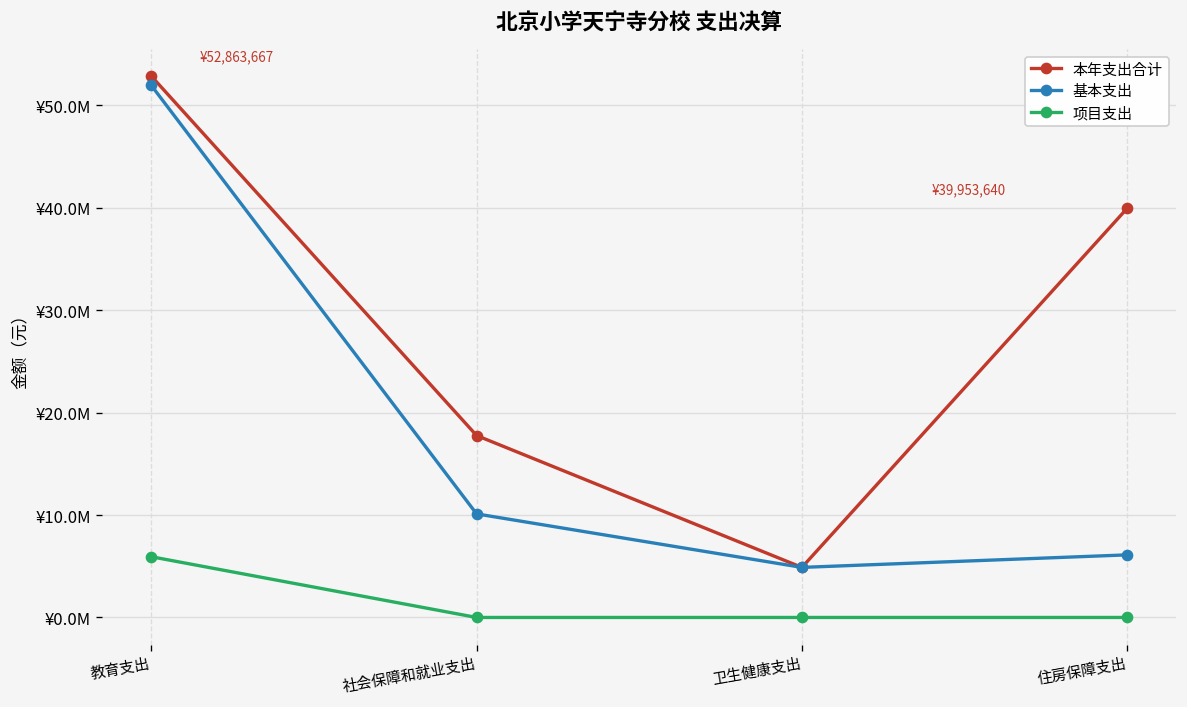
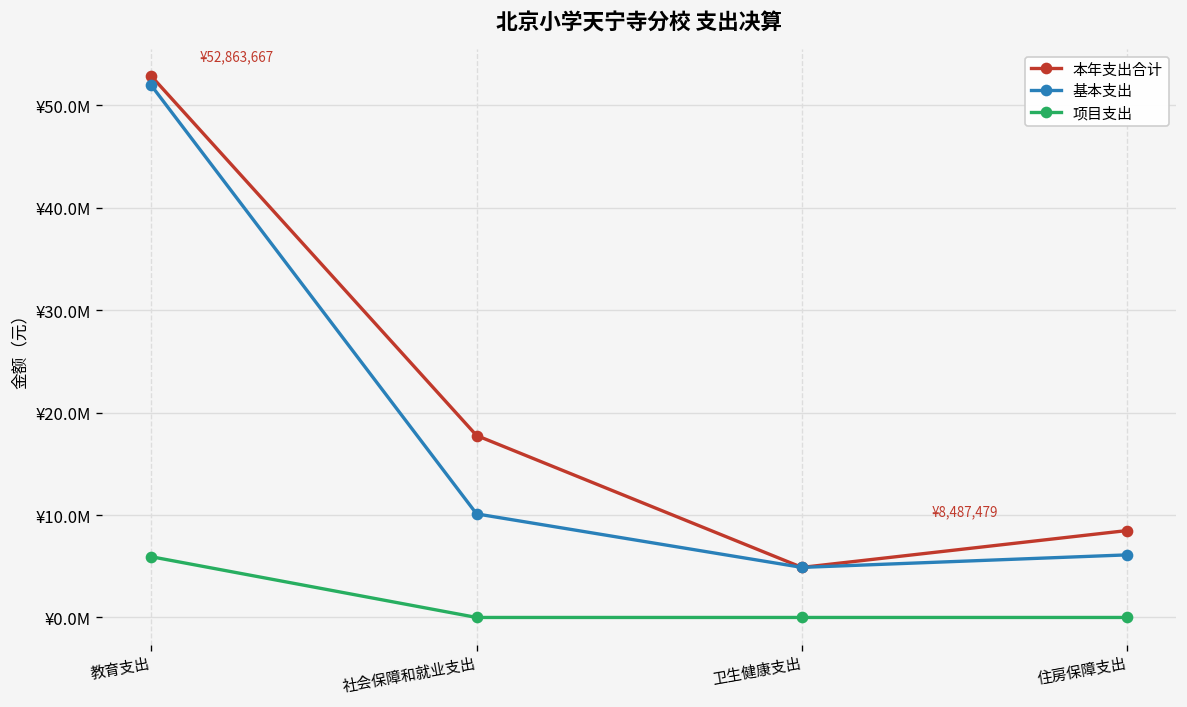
本年支出合计, 住房保障支出: ¥39,953,640 -> ¥8,487,479
